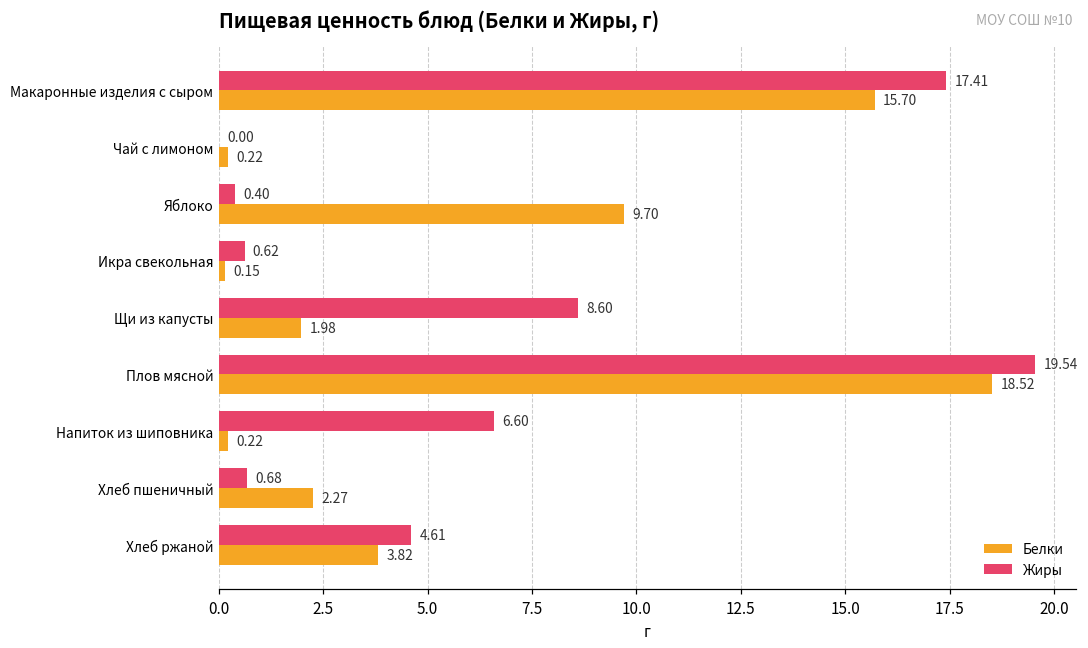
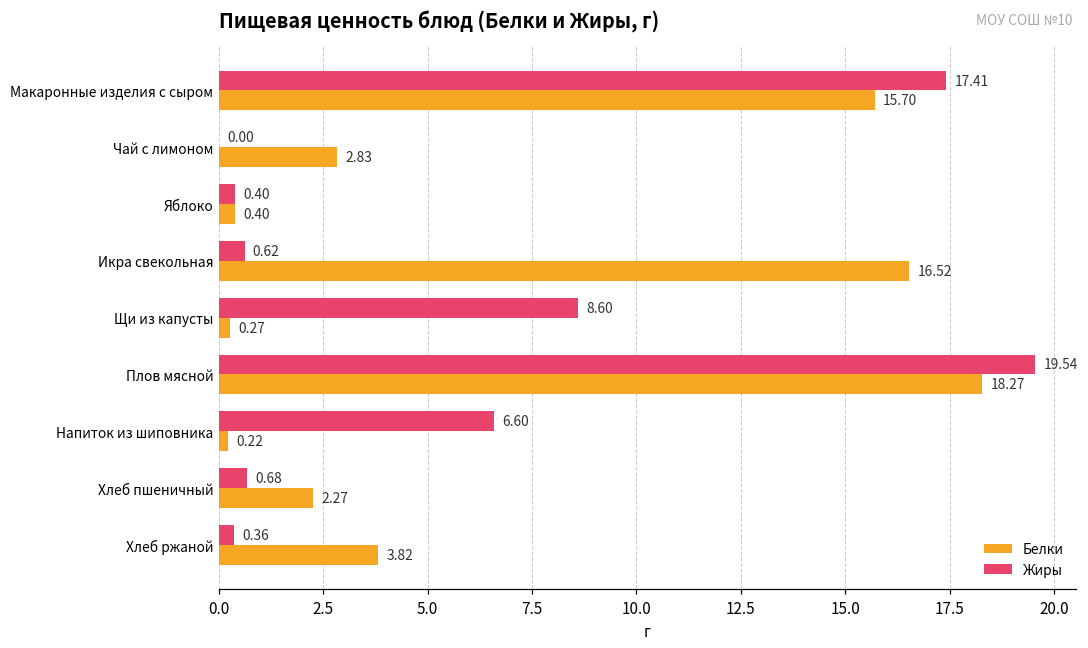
Белки, Чай с лимоном: 0.22 -> 2.83
Белки, Яблоко: 9.70 -> 0.40
Белки, Икра свекольная: 0.15 -> 16.52
Белки, Щи из капусты: 1.98 -> 0.27
Белки, Плов мясной: 18.52 -> 18.27
Жиры, Хлеб ржаной: 4.61 -> 0.36
